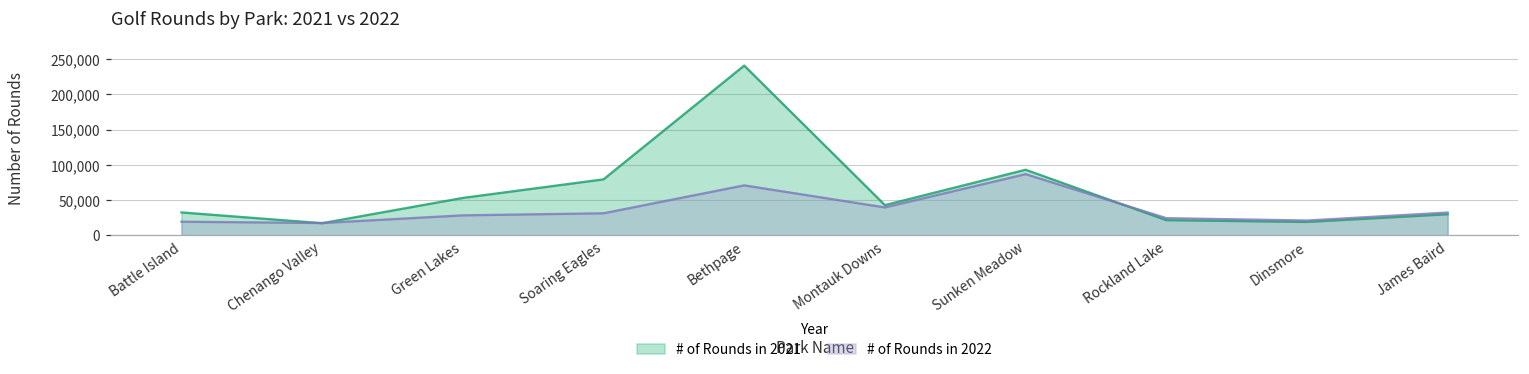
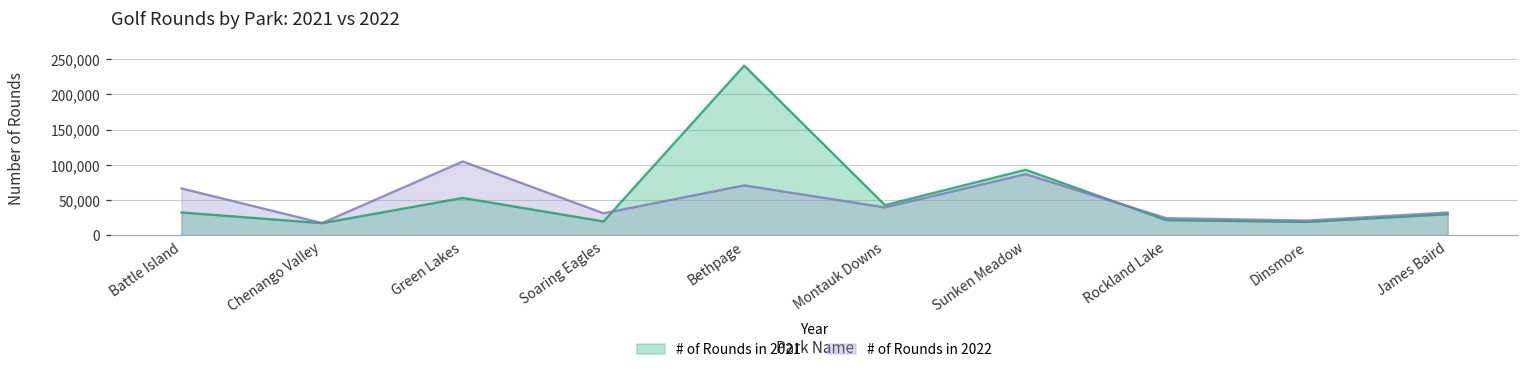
# of Rounds in 2022, Battle Island: 20,000 -> 70,000
# of Rounds in 2022, Green Lakes: 30,000 -> 100,000
# of Rounds in 2021, Soaring Eagles: 80,000 -> 20,000
